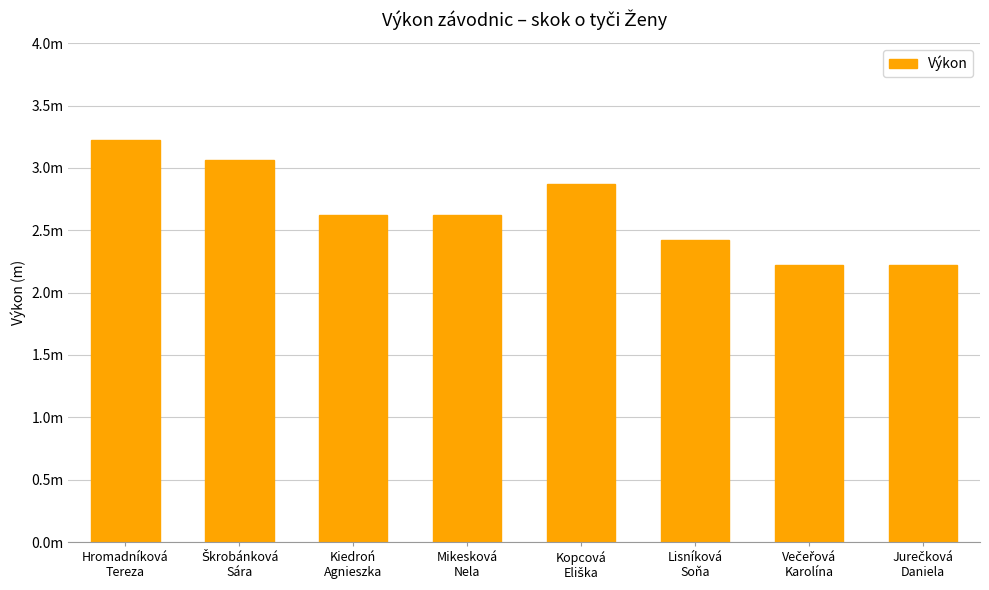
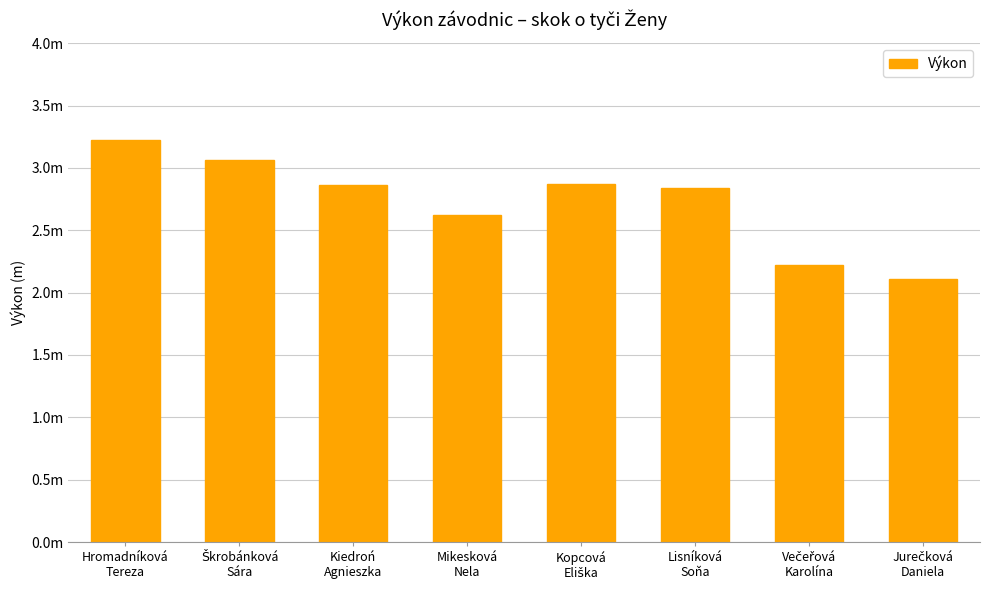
Kiedroń Agnieszka: 2.62m -> 2.86m
Lisníková Soňa: 2.42m -> 2.84m
Jurečková Daniela: 2.22m -> 2.11m
